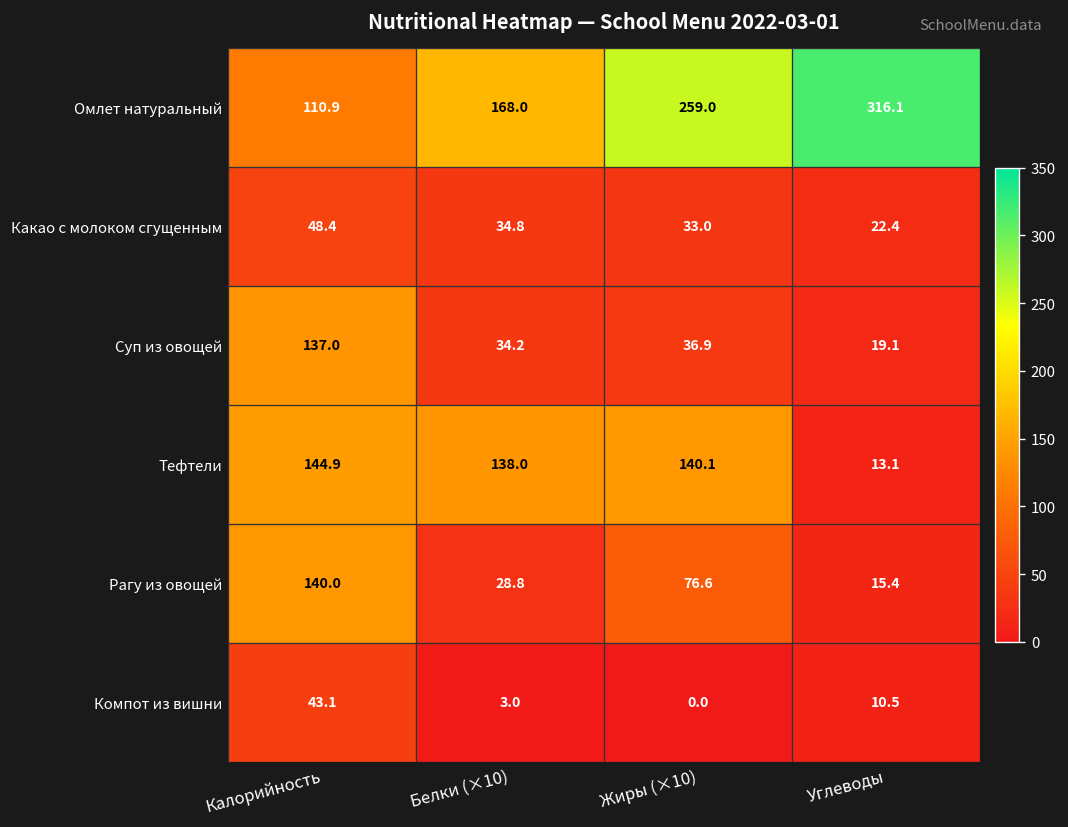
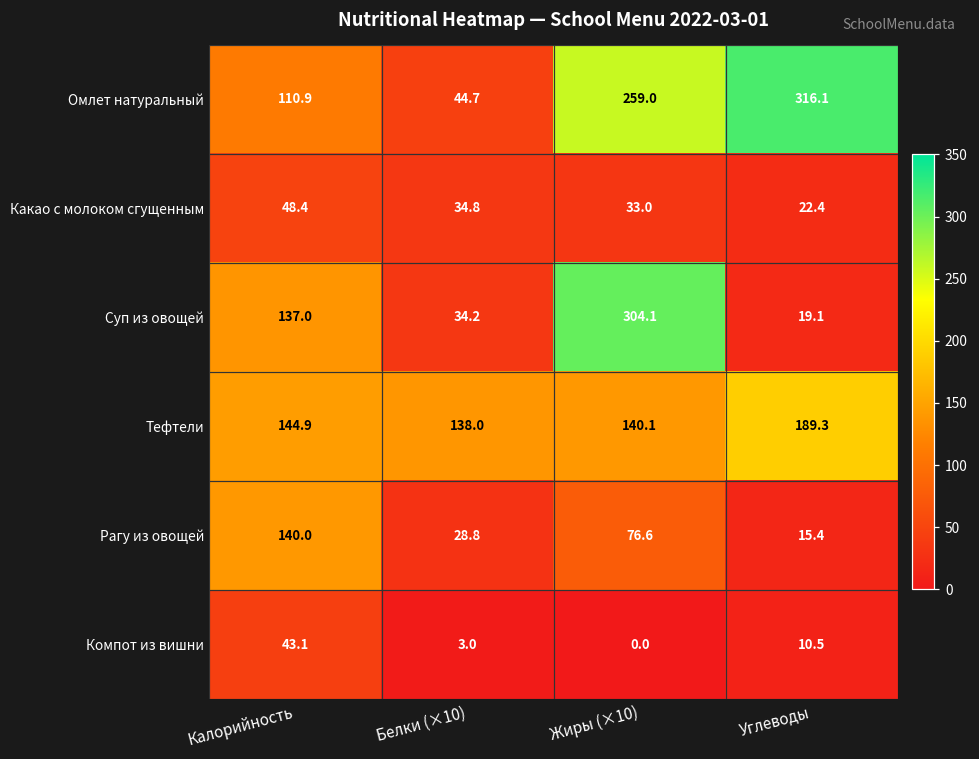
Омлет натуральный, Белки (×10): 168.0 -> 44.7
Суп из овощей, Жиры (×10): 36.9 -> 304.1
Тефтели, Углеводы: 13.1 -> 189.3
